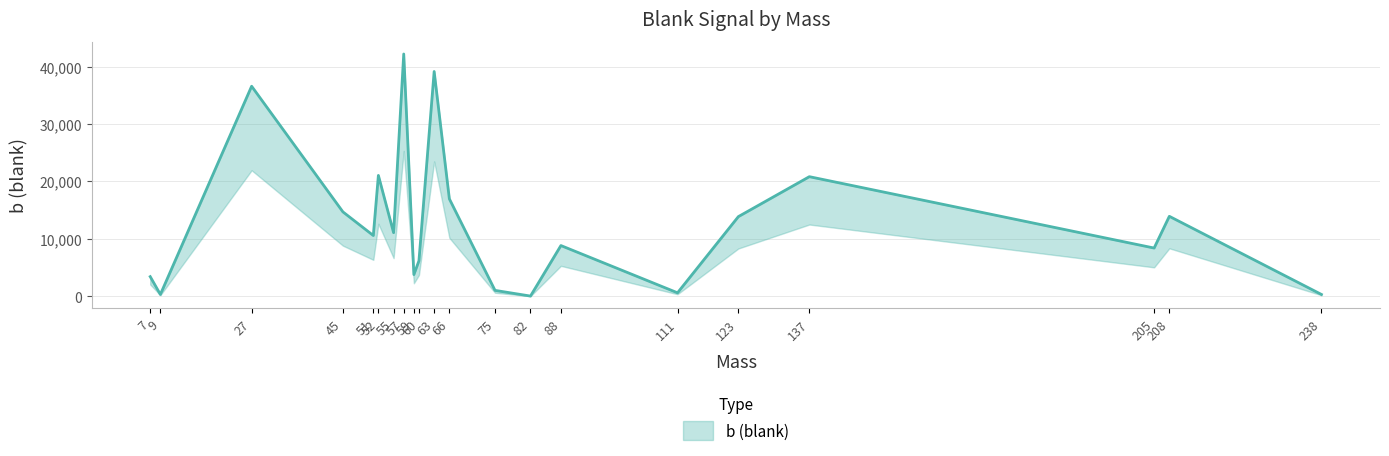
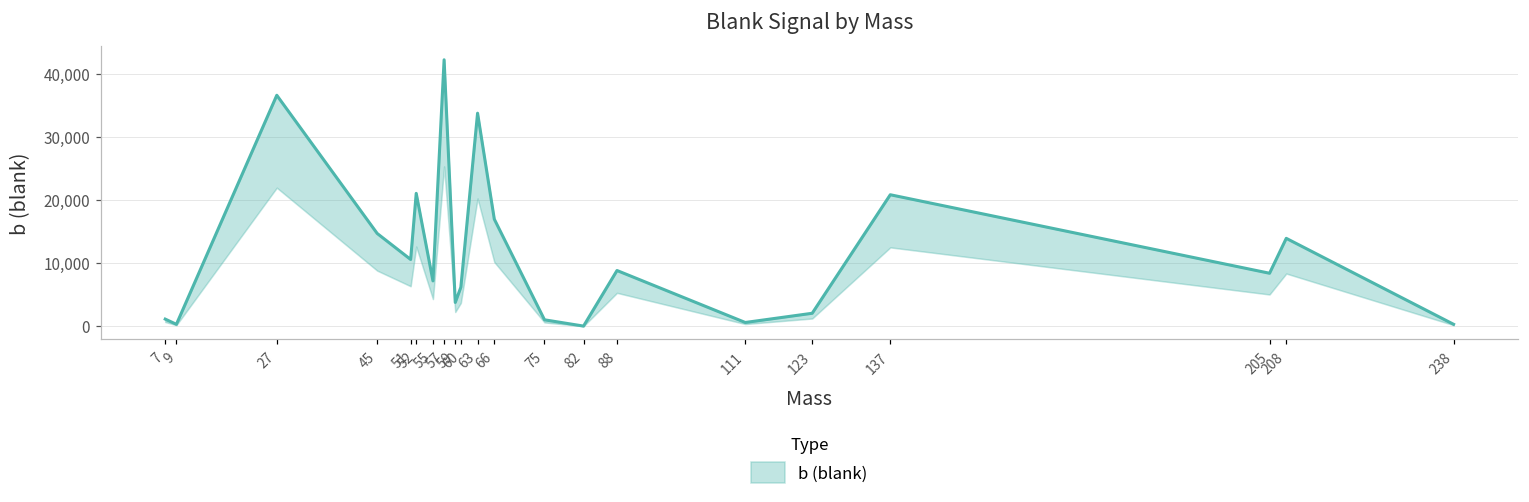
7: 3,000 -> 1,000
55: 11,000 -> 7,000
63: 39,000 -> 34,000
123: 14,000 -> 2,000
